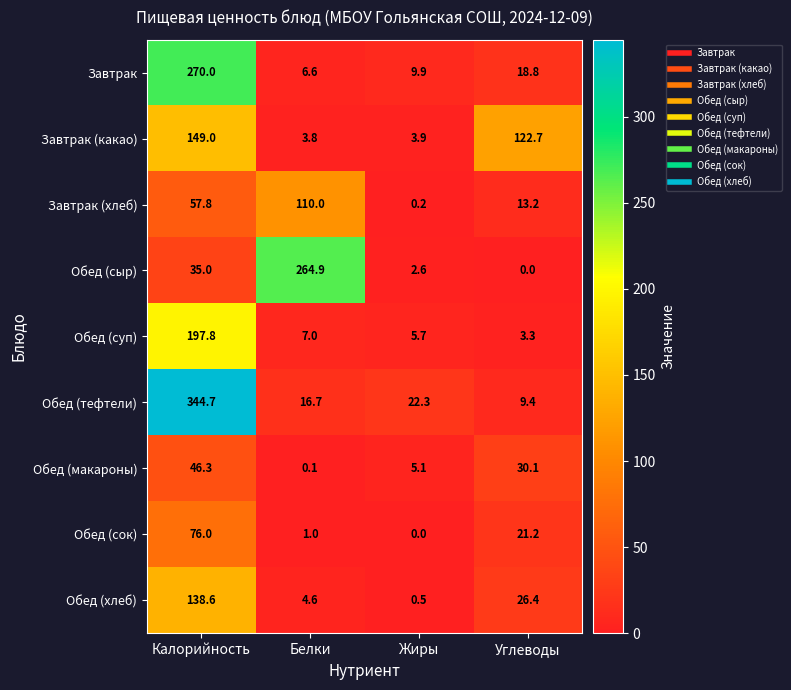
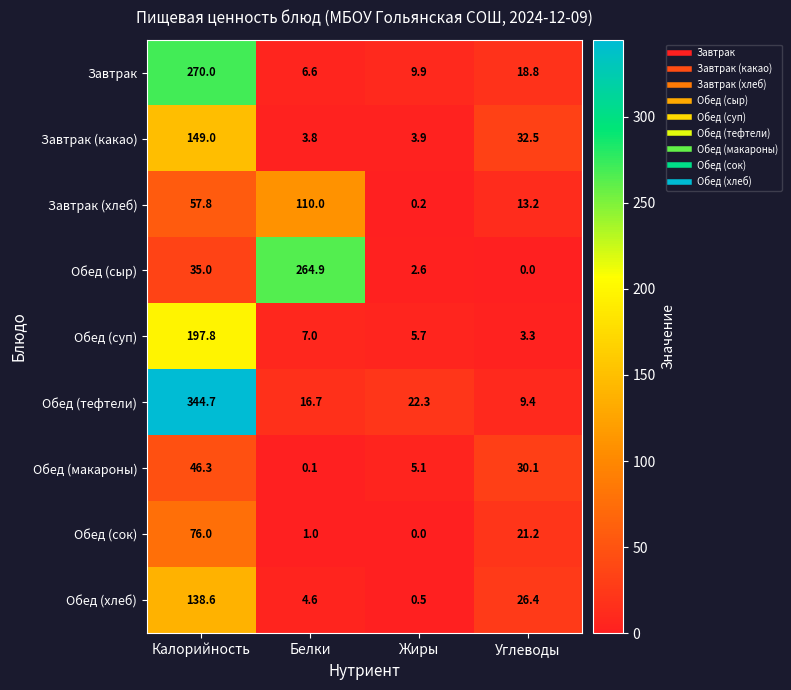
Завтрак (какао), Углеводы: 122.7 -> 32.5
